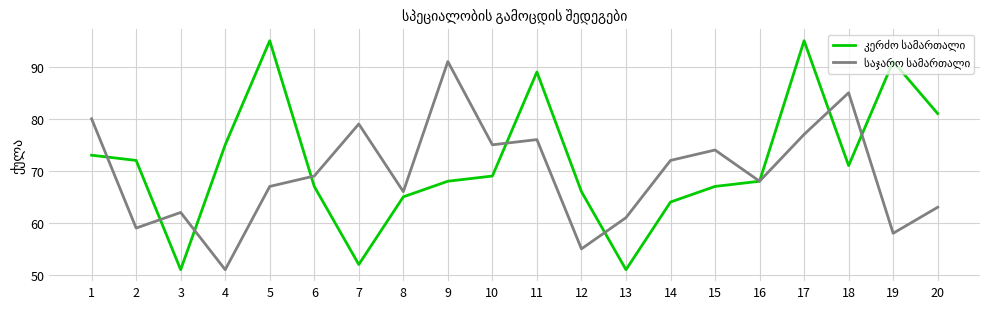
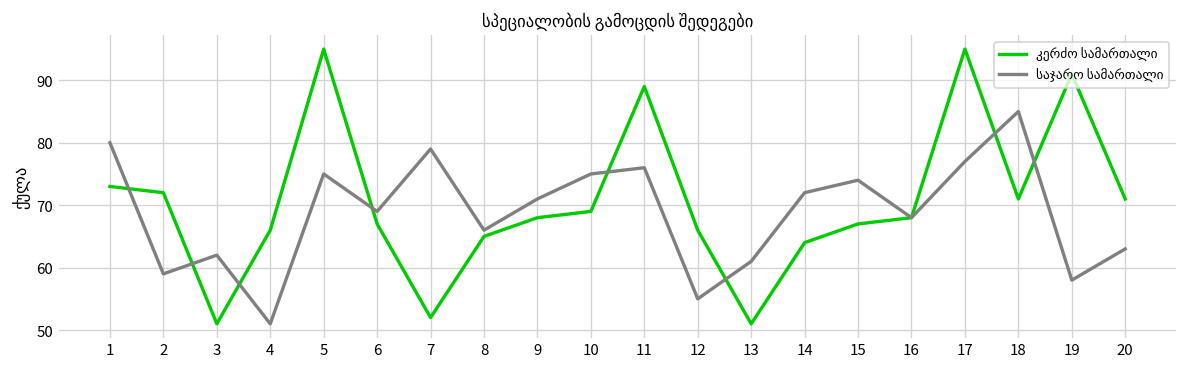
კერძო სამართალი, 4: 75 -> 66
საჯარო სამართალი, 5: 67 -> 75
საჯარო სამართალი, 9: 91 -> 71
კერძო სამართალი, 20: 81 -> 71
